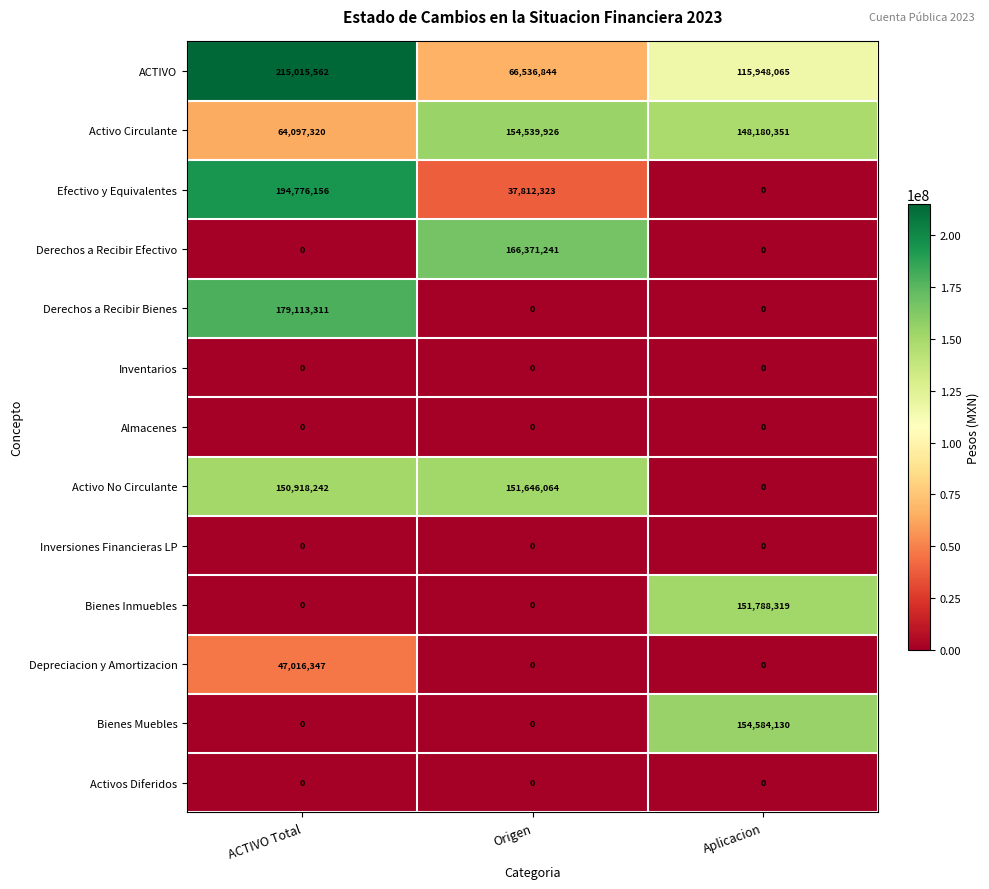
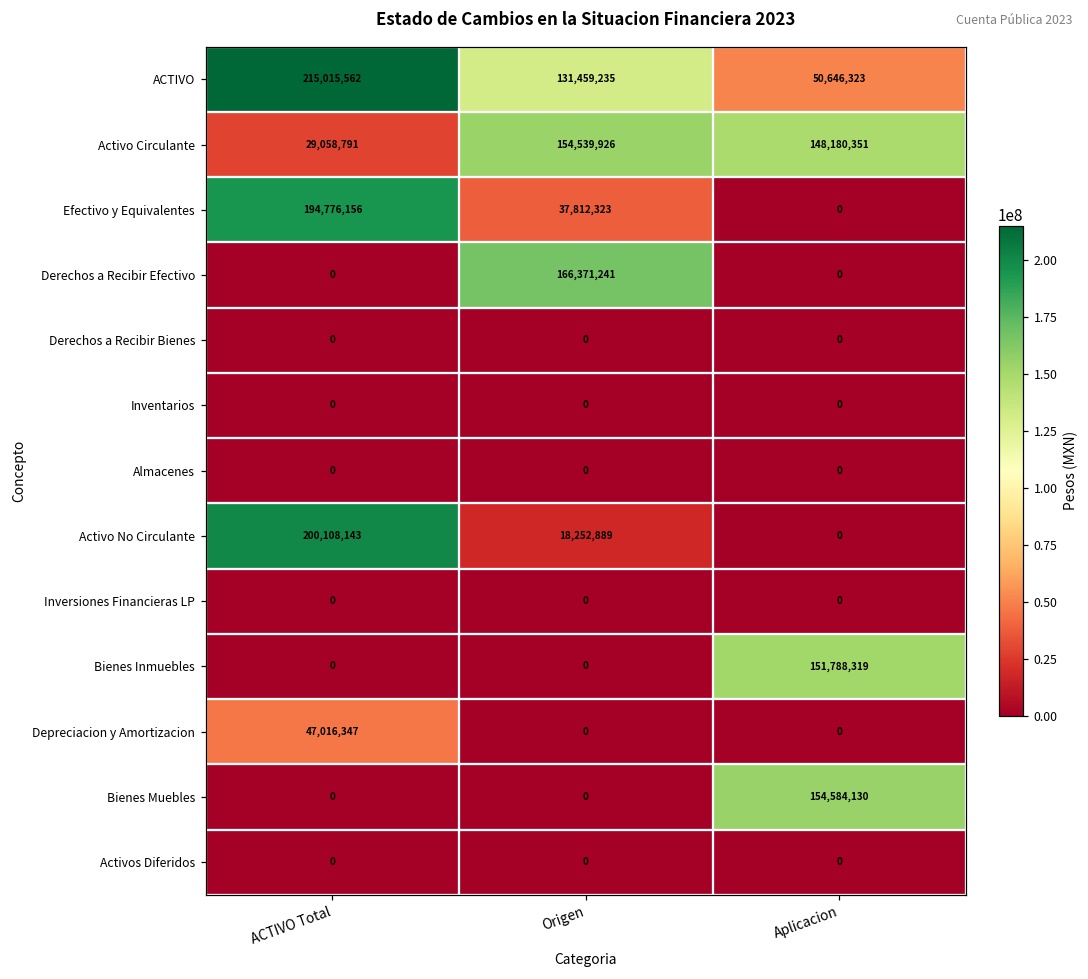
ACTIVO, Origen: 66,536,844 -> 131,459,235
ACTIVO, Aplicacion: 115,948,065 -> 50,646,323
Activo Circulante, ACTIVO Total: 64,097,320 -> 29,058,791
Derechos a Recibir Bienes, ACTIVO Total: 179,113,311 -> 0
Activo No Circulante, ACTIVO Total: 150,918,242 -> 200,108,143
Activo No Circulante, Origen: 151,646,064 -> 18,252,889
